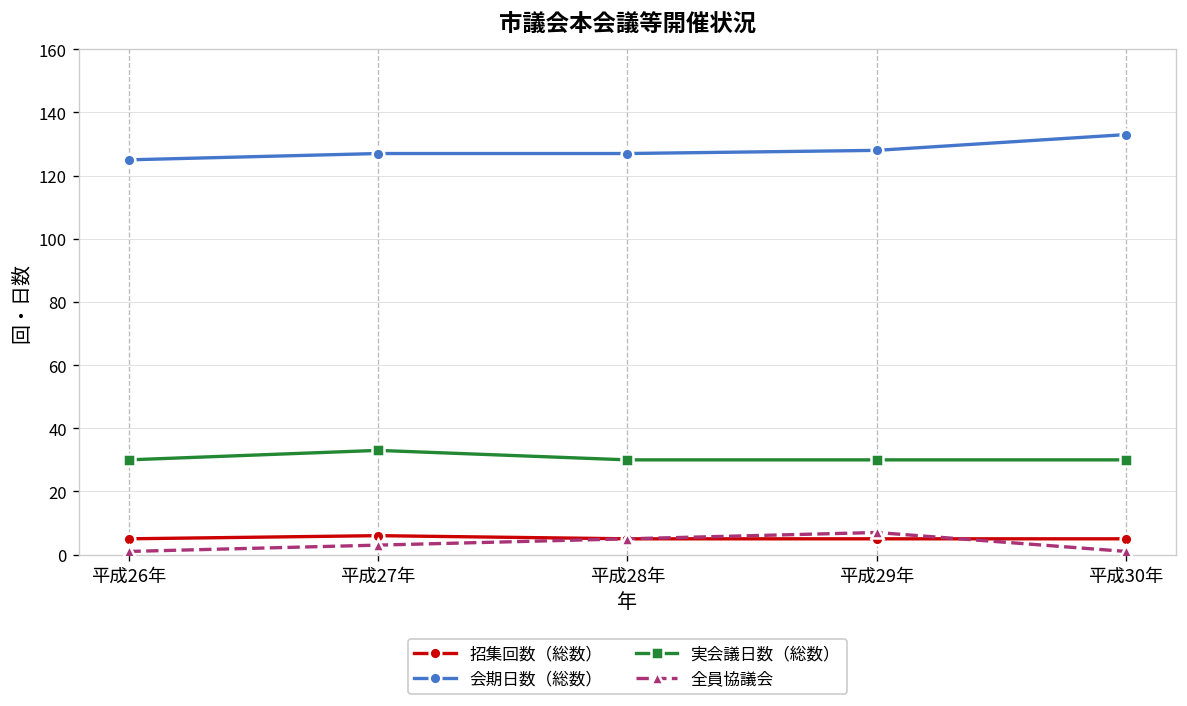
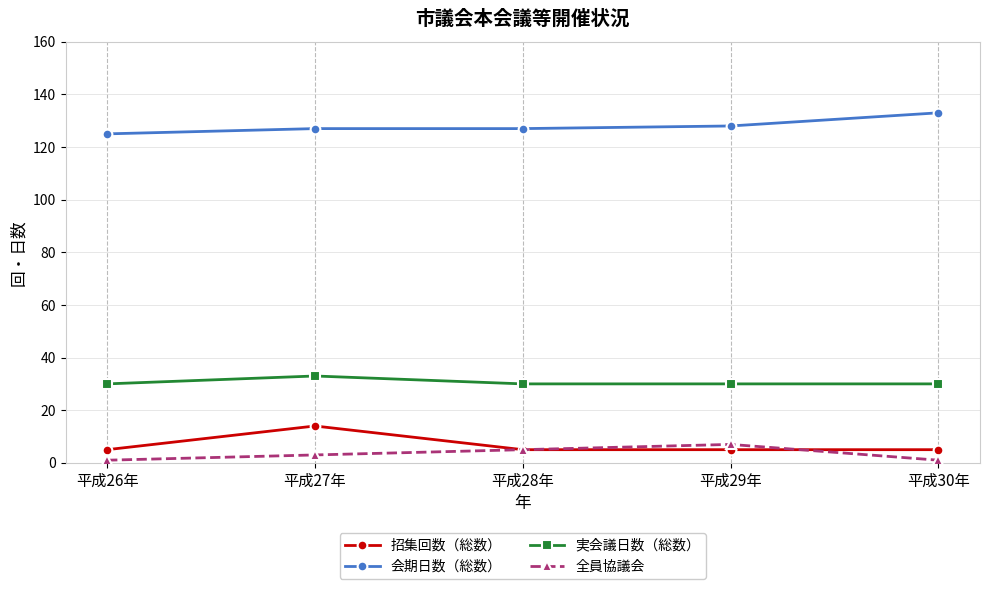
招集回数（総数）, 平成27年: 6 -> 14
